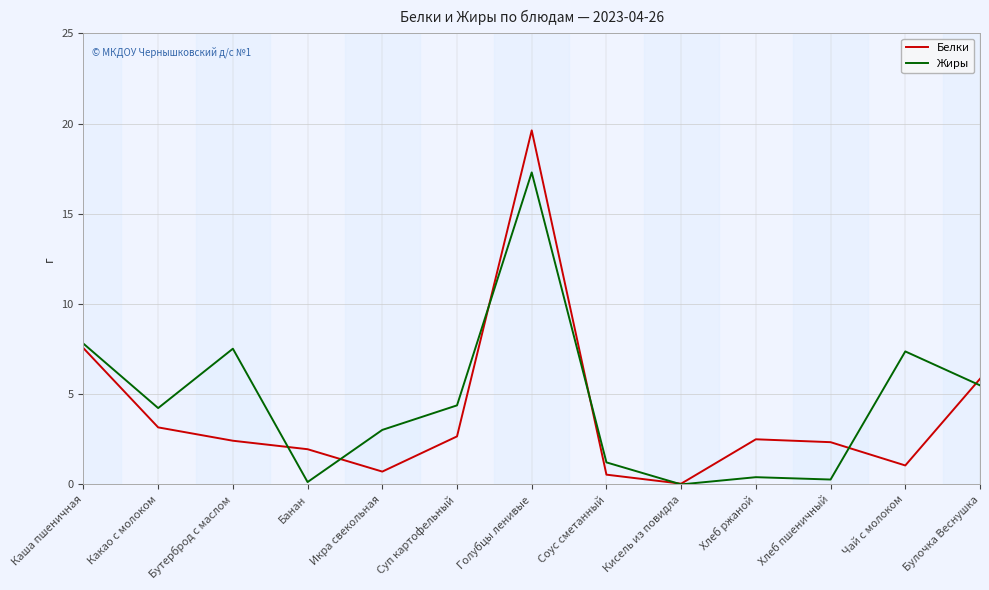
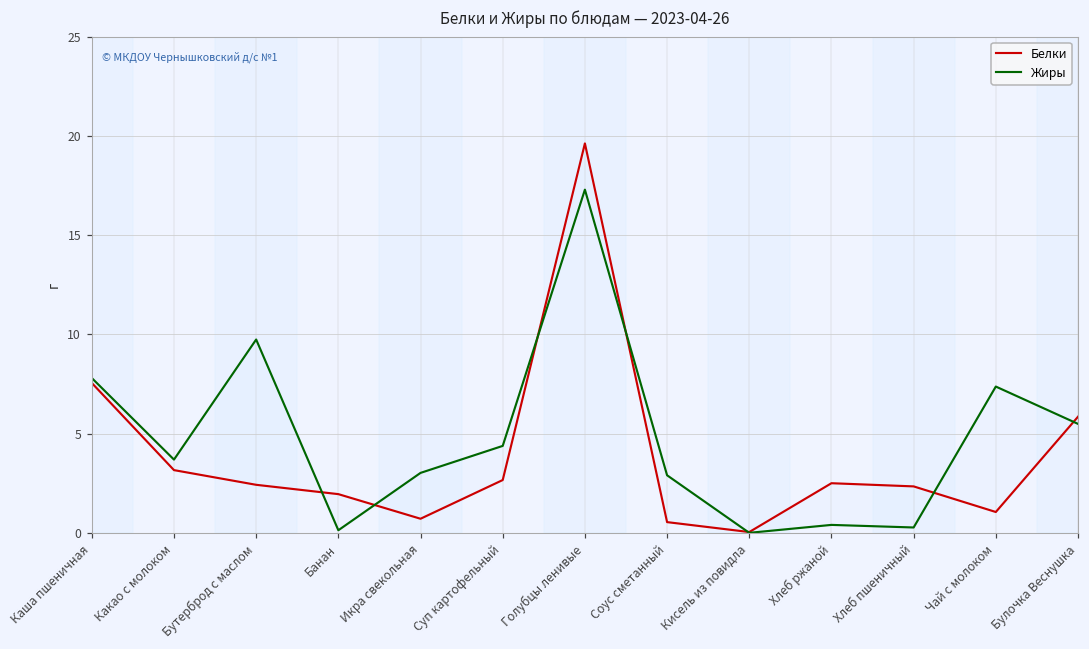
Жиры, Какао с молоком: 4.2 -> 3.7
Жиры, Бутерброд с маслом: 7.5 -> 9.7
Жиры, Соус сметанный: 1.2 -> 2.9
